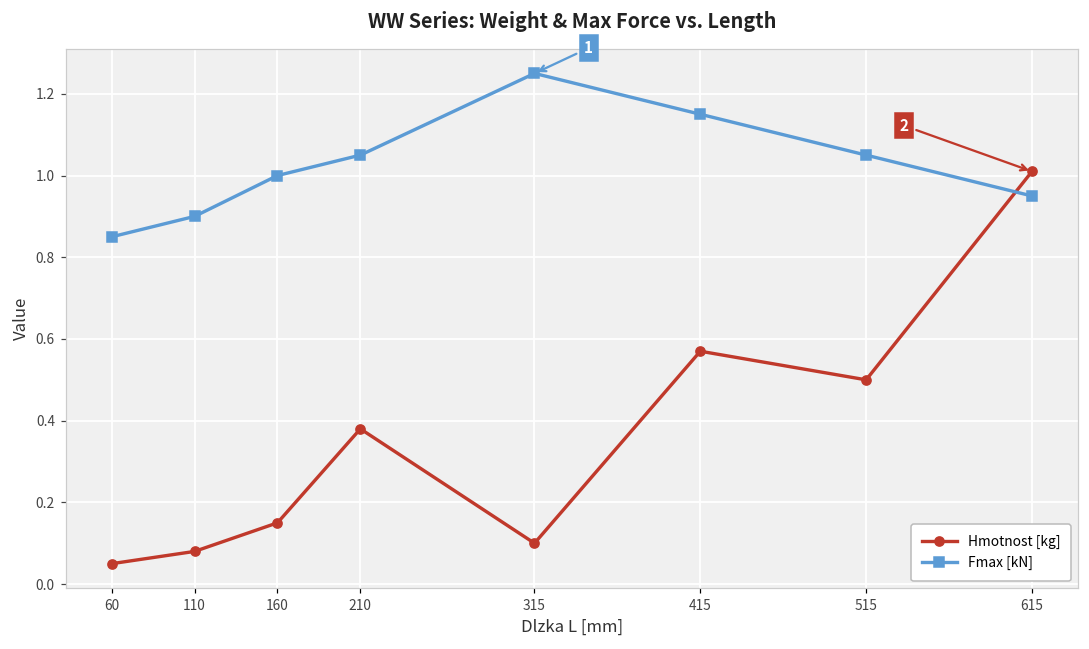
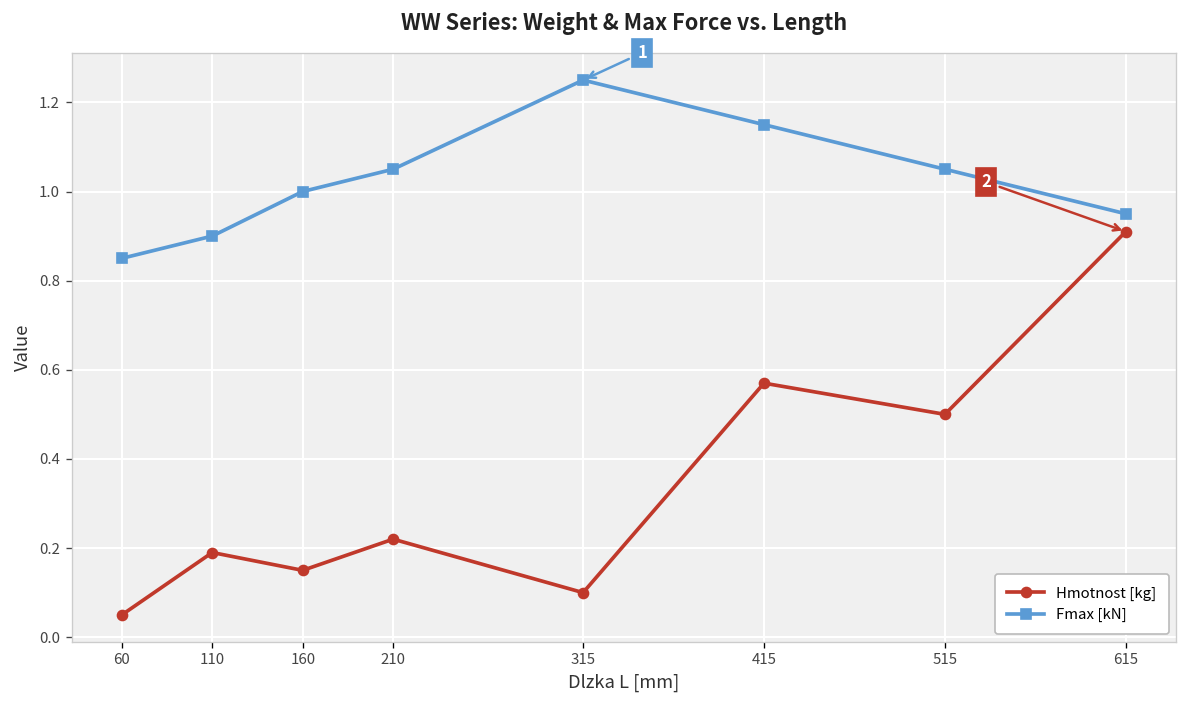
Hmotnost [kg], 110: 0.08 -> 0.19
Hmotnost [kg], 210: 0.38 -> 0.22
Hmotnost [kg], 615: 1.01 -> 0.91
